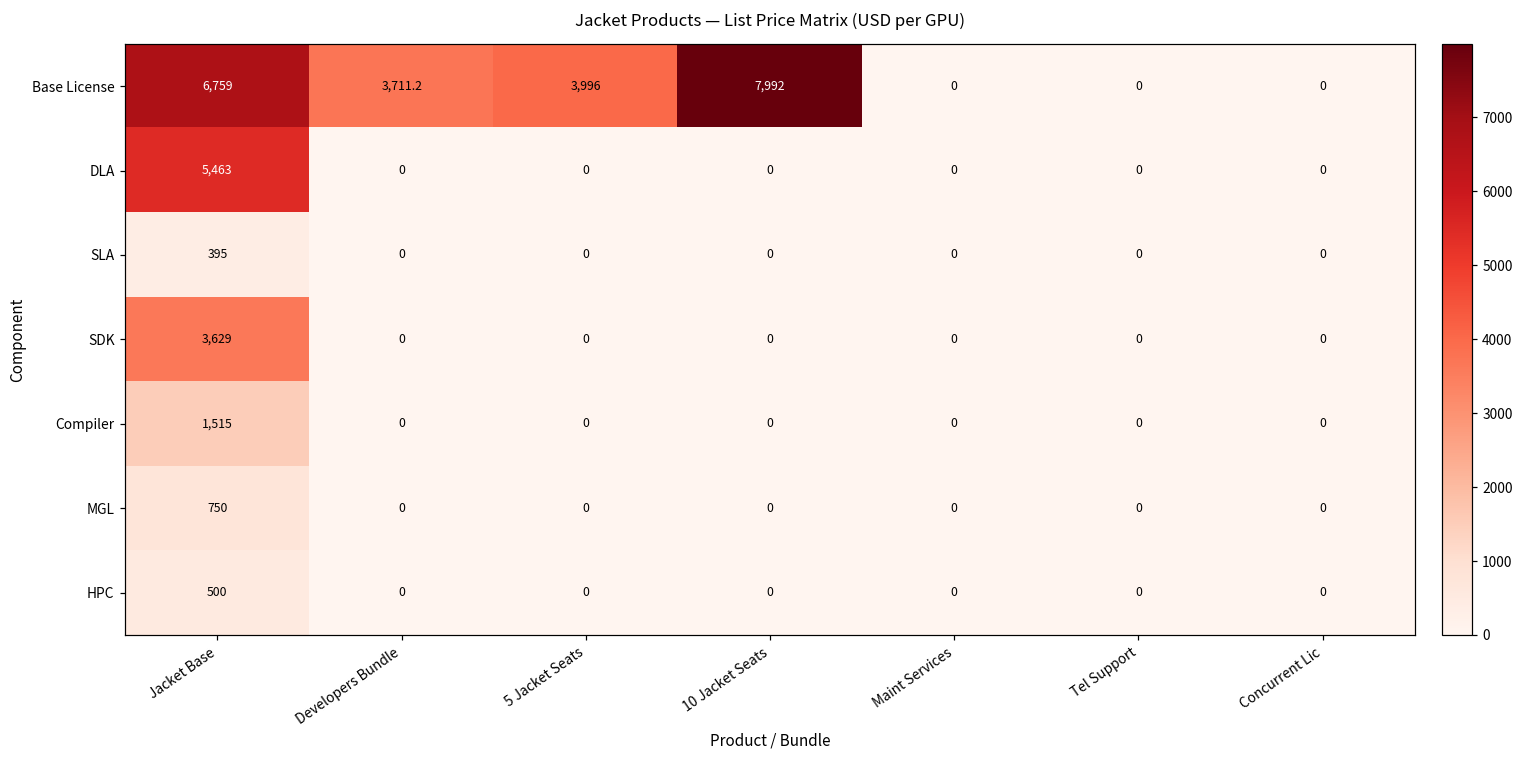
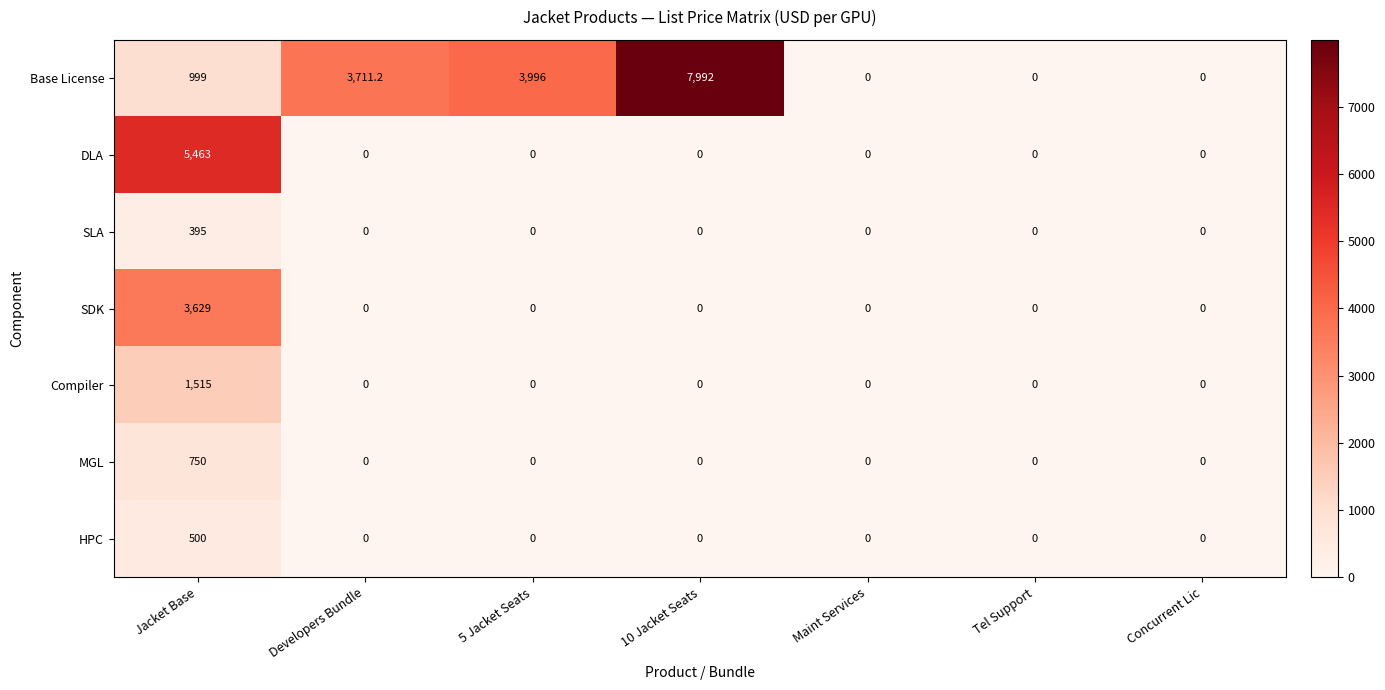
Base License, Jacket Base: 6,759 -> 999
